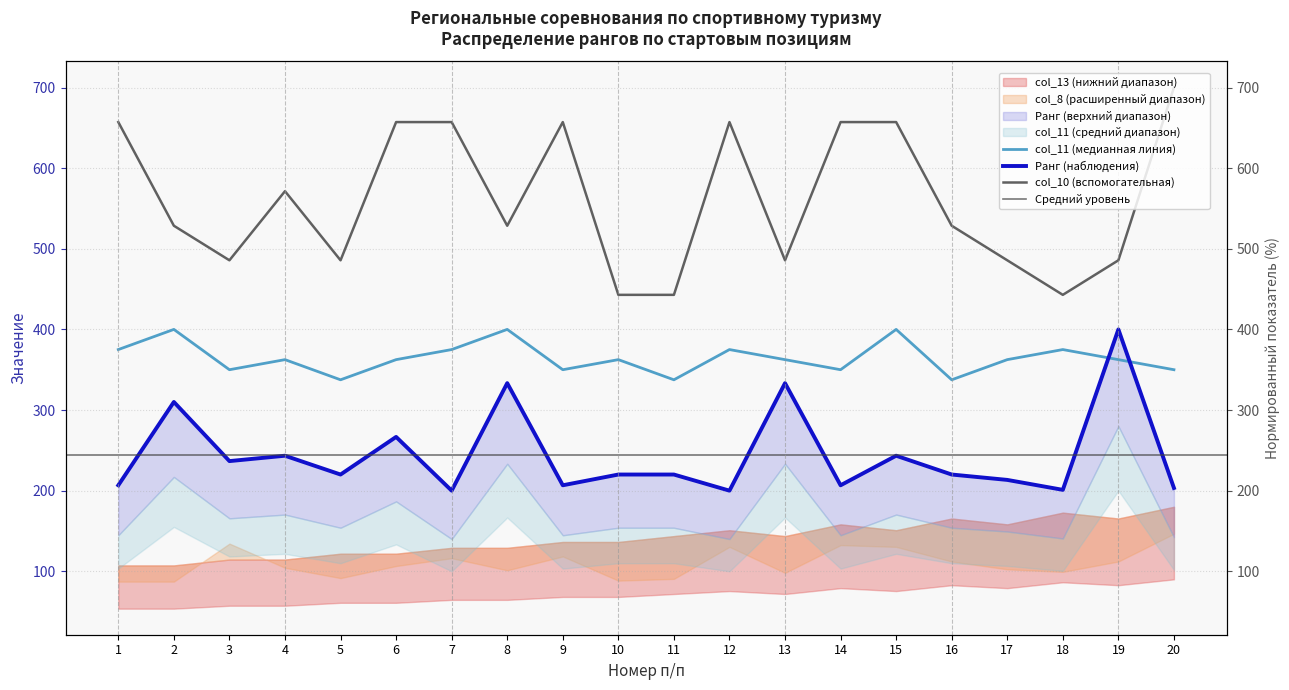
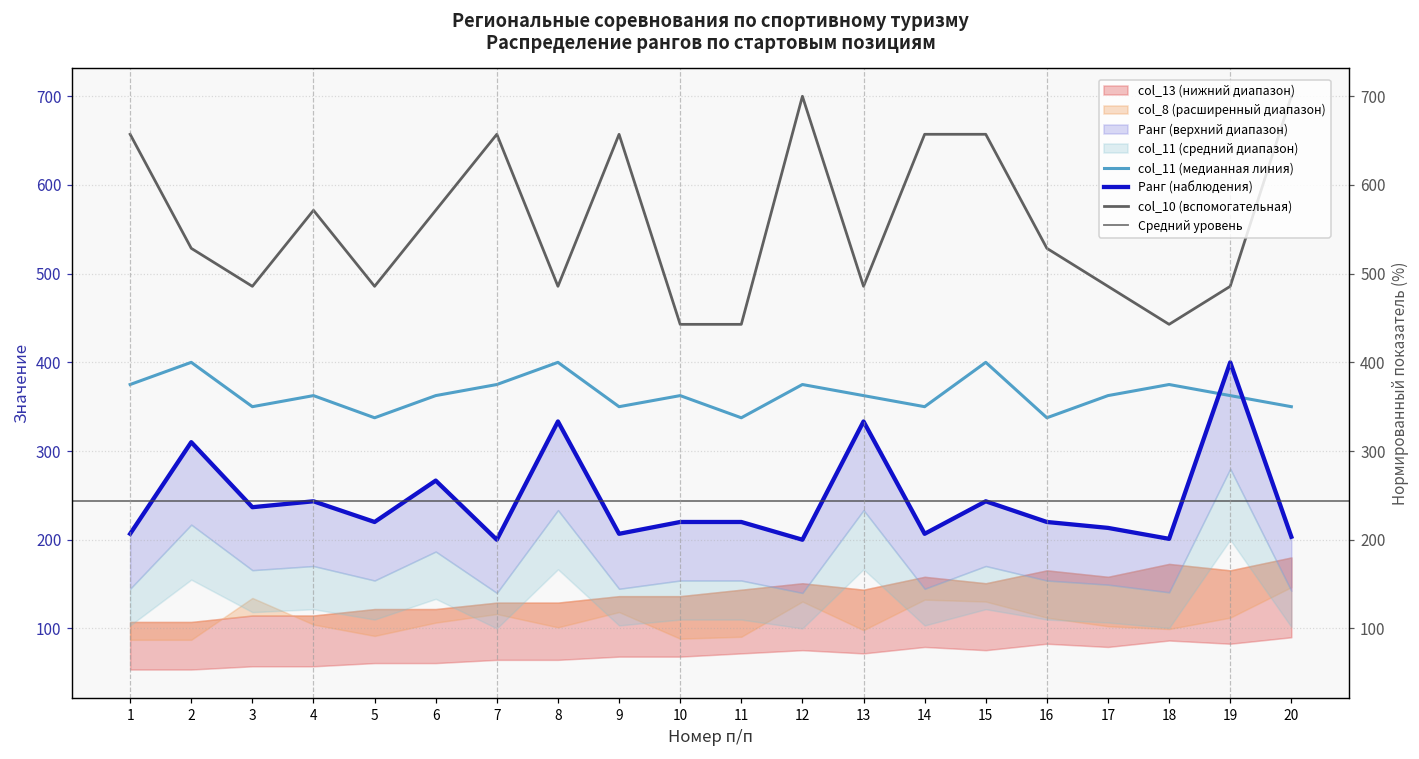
col_10 (вспомогательная), 6: 660 -> 570
col_10 (вспомогательная), 8: 530 -> 490
col_10 (вспомогательная), 12: 660 -> 700
